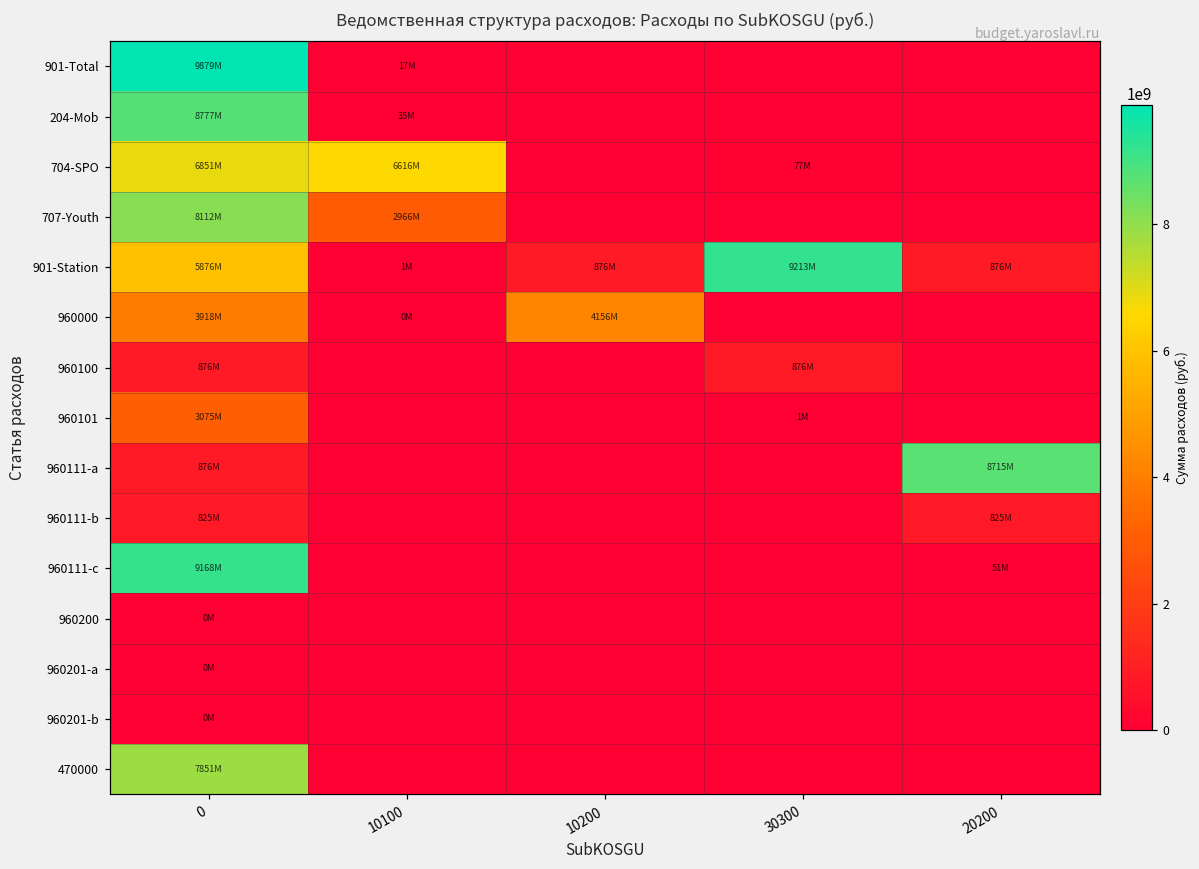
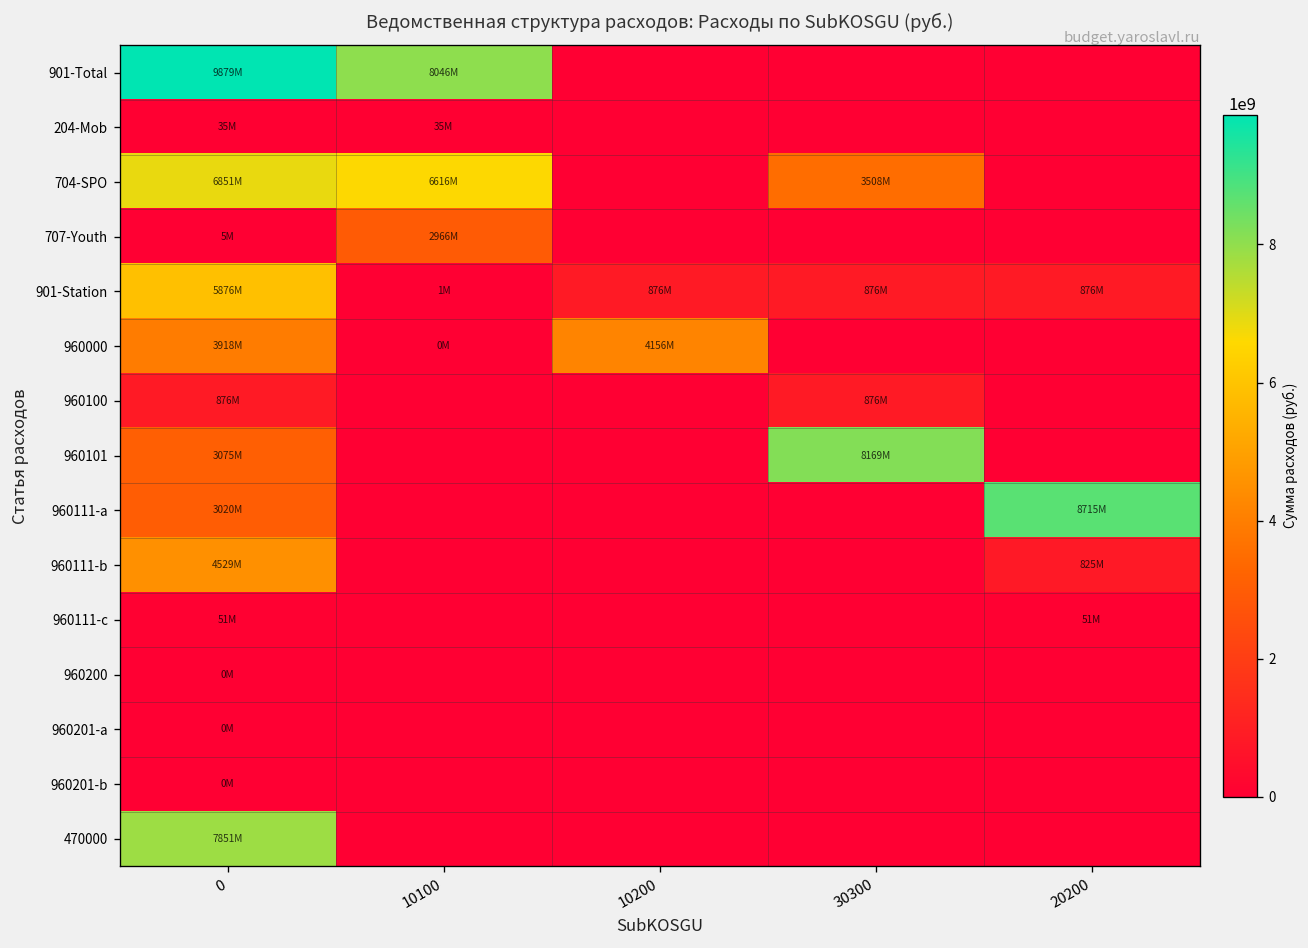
901-Total, 10100: 17M -> 8046M
204-Mob, 0: 8777M -> 35M
704-SPO, 30300: 77M -> 3508M
707-Youth, 0: 8112M -> 5M
901-Station, 30300: 9213M -> 876M
960101, 30300: 1M -> 8169M
960111-a, 0: 876M -> 3020M
960111-b, 0: 825M -> 4529M
960111-c, 0: 9168M -> 51M
